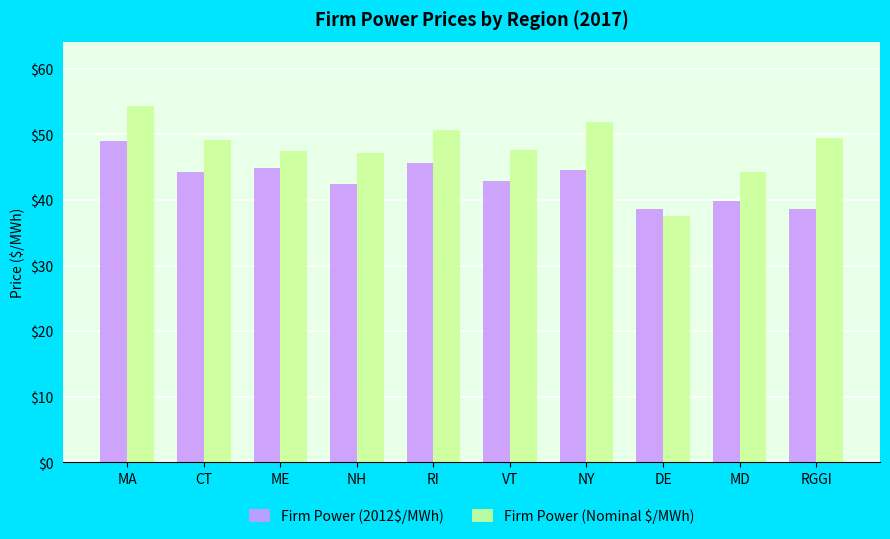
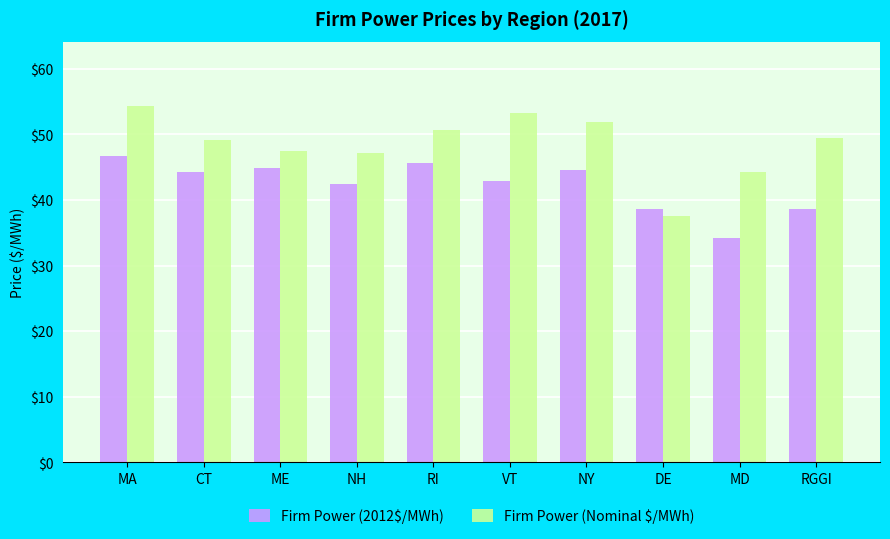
Firm Power (2012$/MWh), MA: $49 -> $47
Firm Power (Nominal $/MWh), VT: $48 -> $53
Firm Power (2012$/MWh), MD: $40 -> $34
